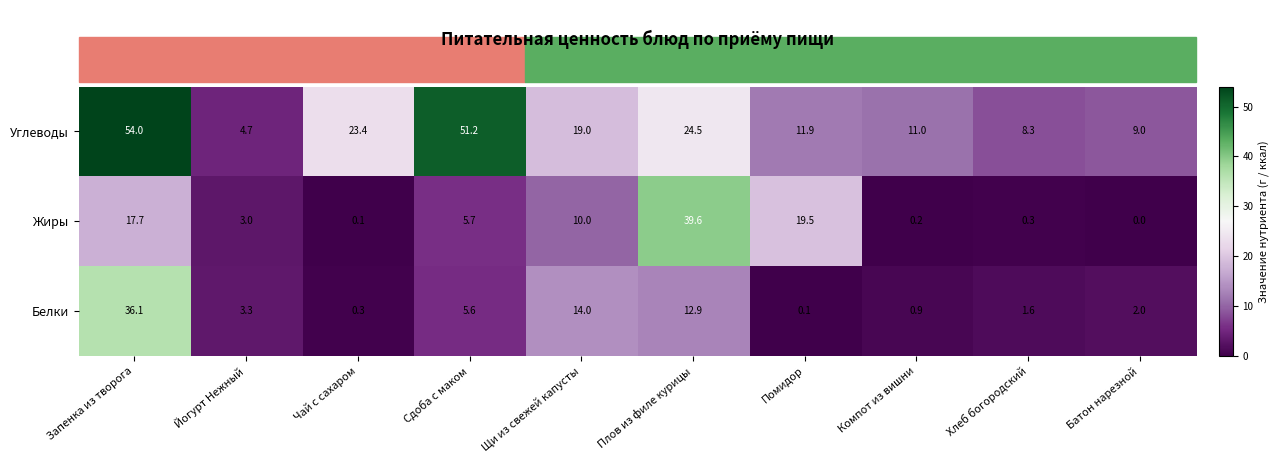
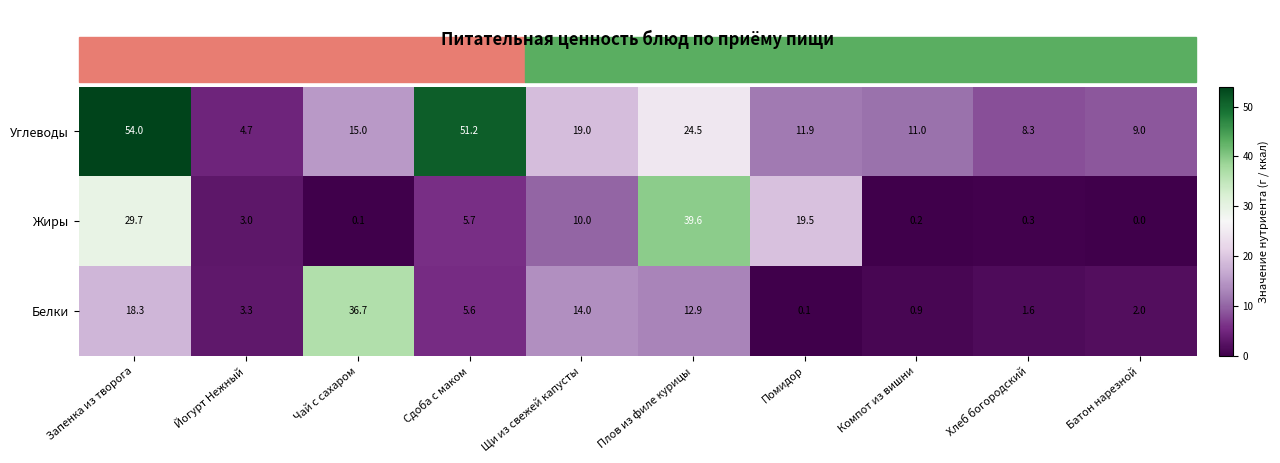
Углеводы, Чай с сахаром: 23.4 -> 15.0
Жиры, Запенка из творога: 17.7 -> 29.7
Белки, Запенка из творога: 36.1 -> 18.3
Белки, Чай с сахаром: 0.3 -> 36.7
